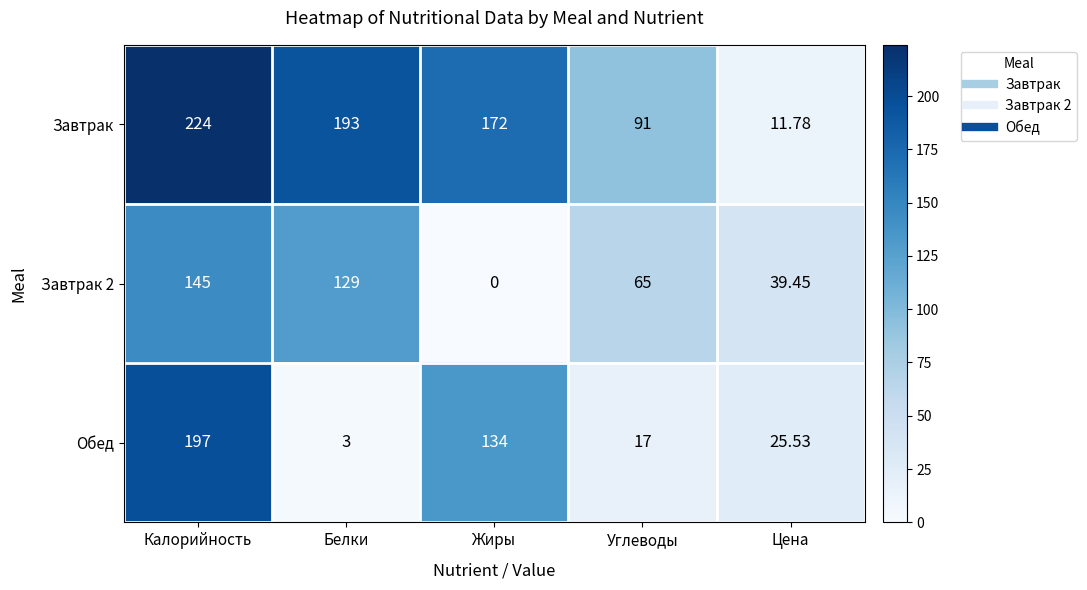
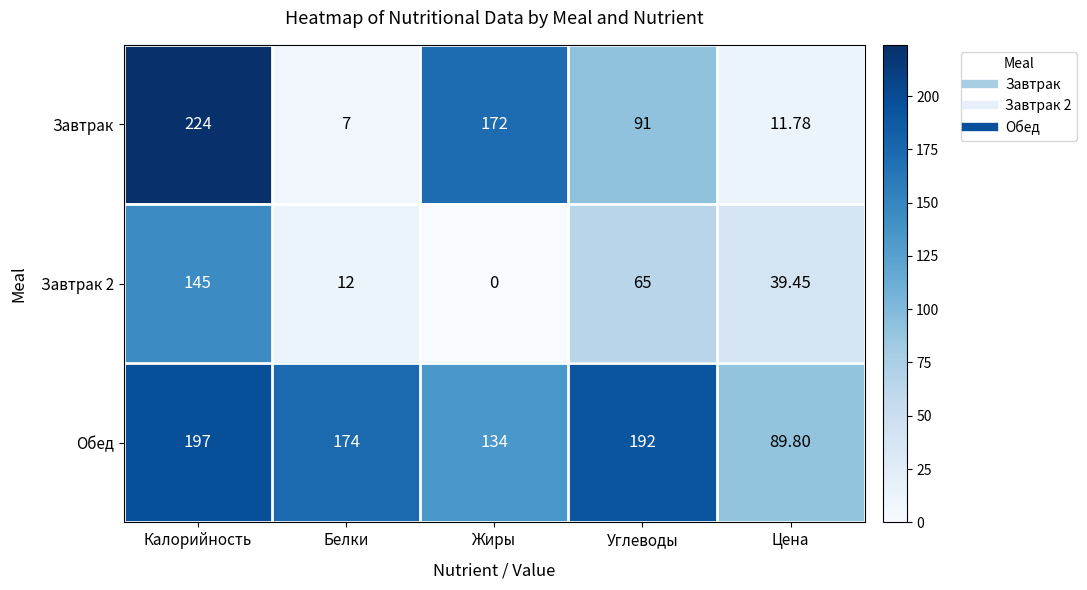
Завтрак, Белки: 193 -> 7
Завтрак 2, Белки: 129 -> 12
Обед, Белки: 3 -> 174
Обед, Углеводы: 17 -> 192
Обед, Цена: 25.53 -> 89.80
